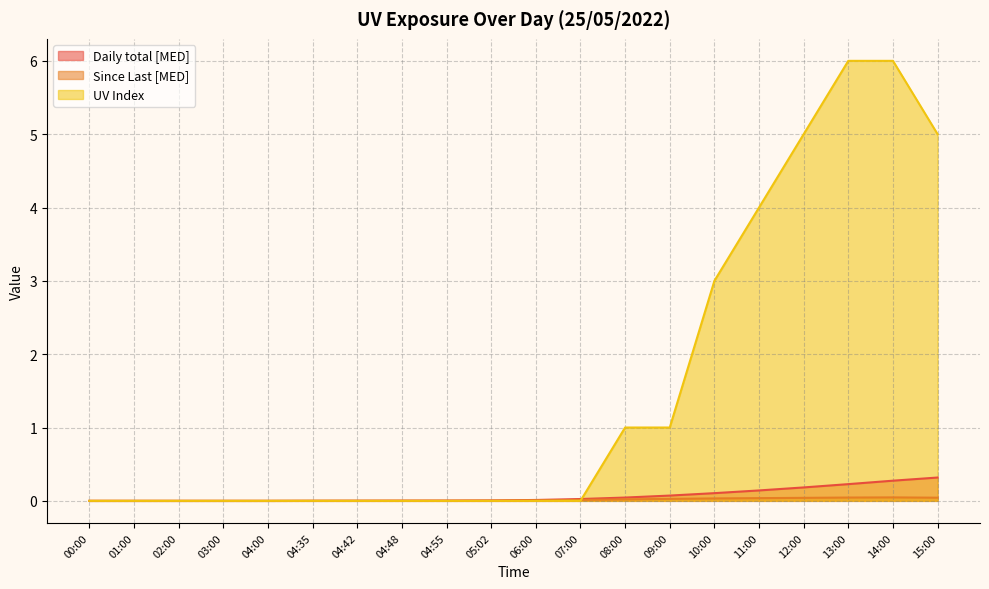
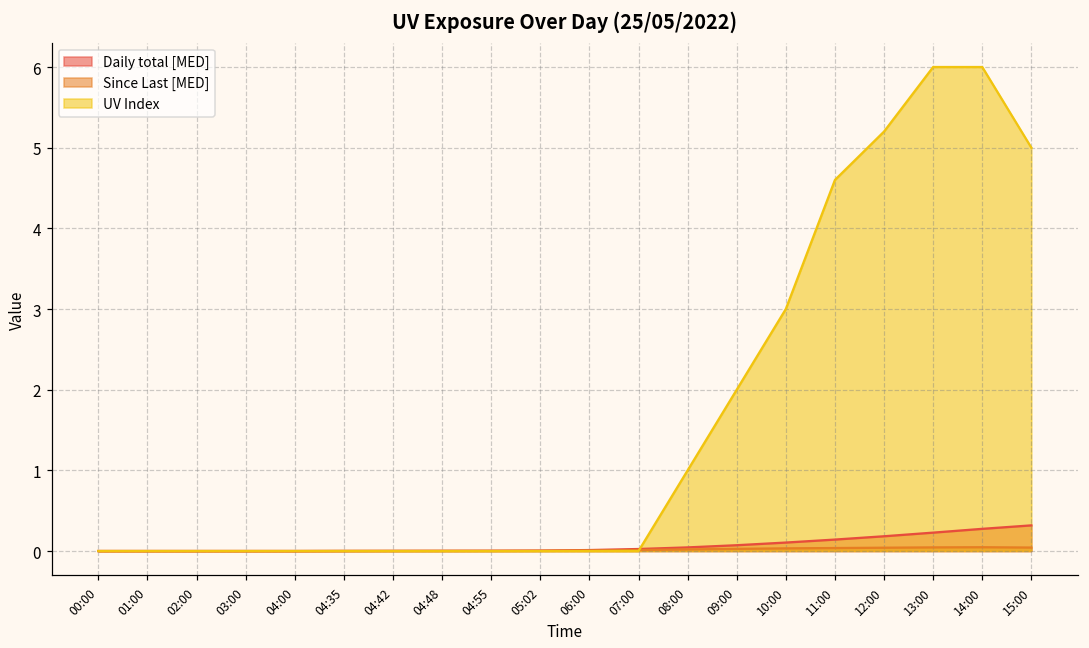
UV Index, 09:00: 1 -> 2
UV Index, 11:00: 4.0 -> 4.6
UV Index, 12:00: 5.0 -> 5.2
